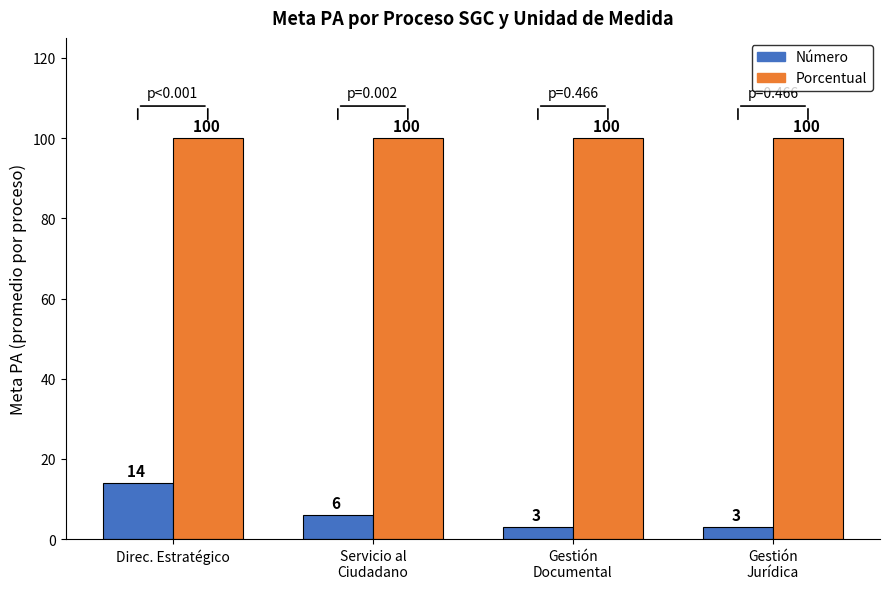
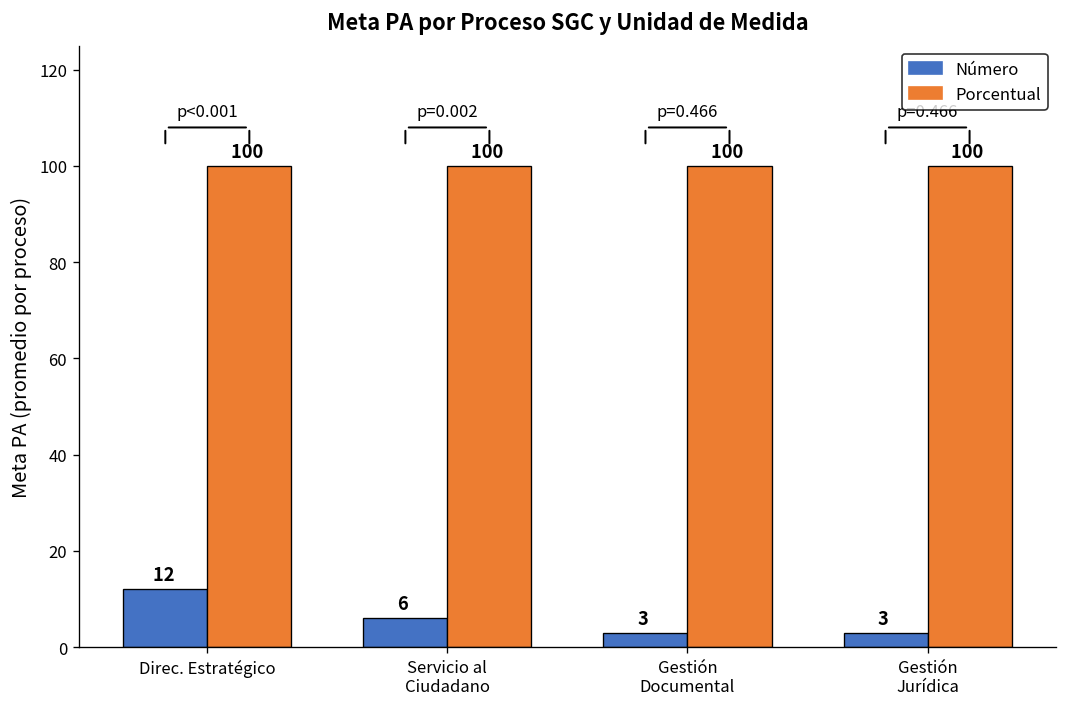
Número, Direc. Estratégico: 14 -> 12
